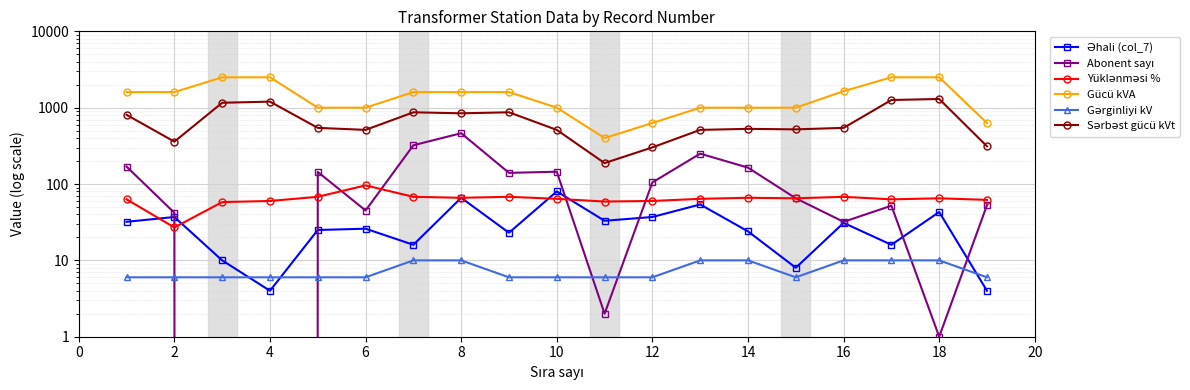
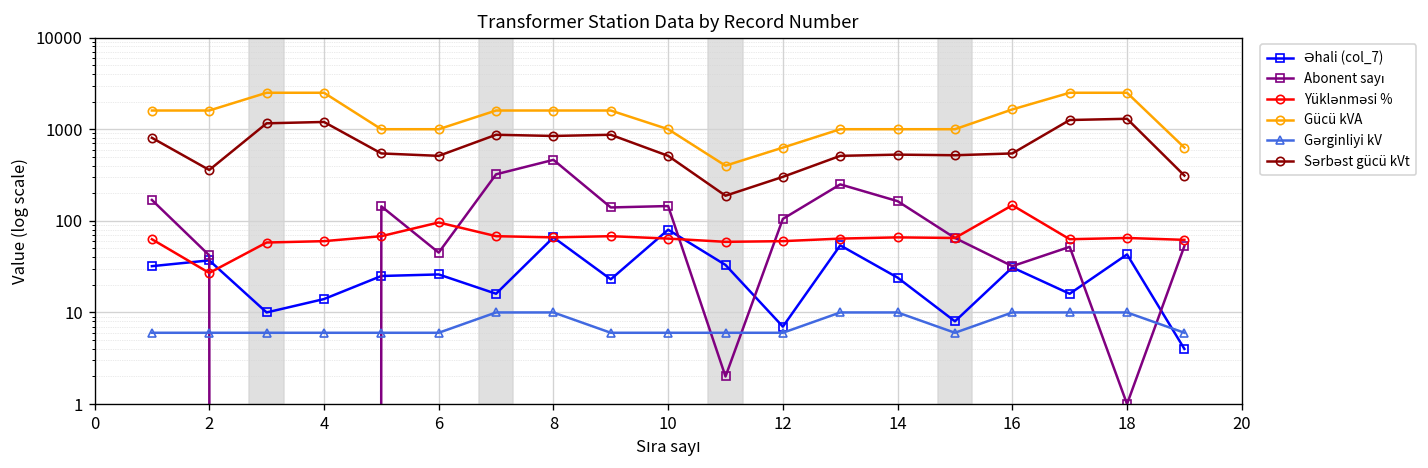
Əhali (col_7), 4: 4 -> 14
Əhali (col_7), 12: 40 -> 7
Yüklənməsi %, 16: 70 -> 150
